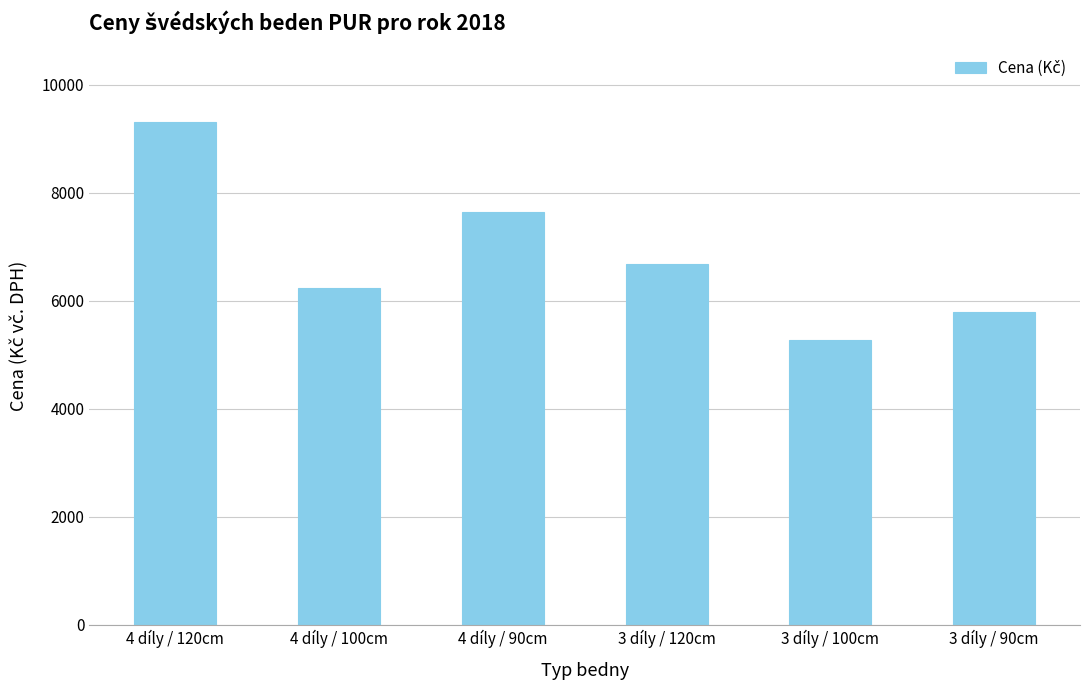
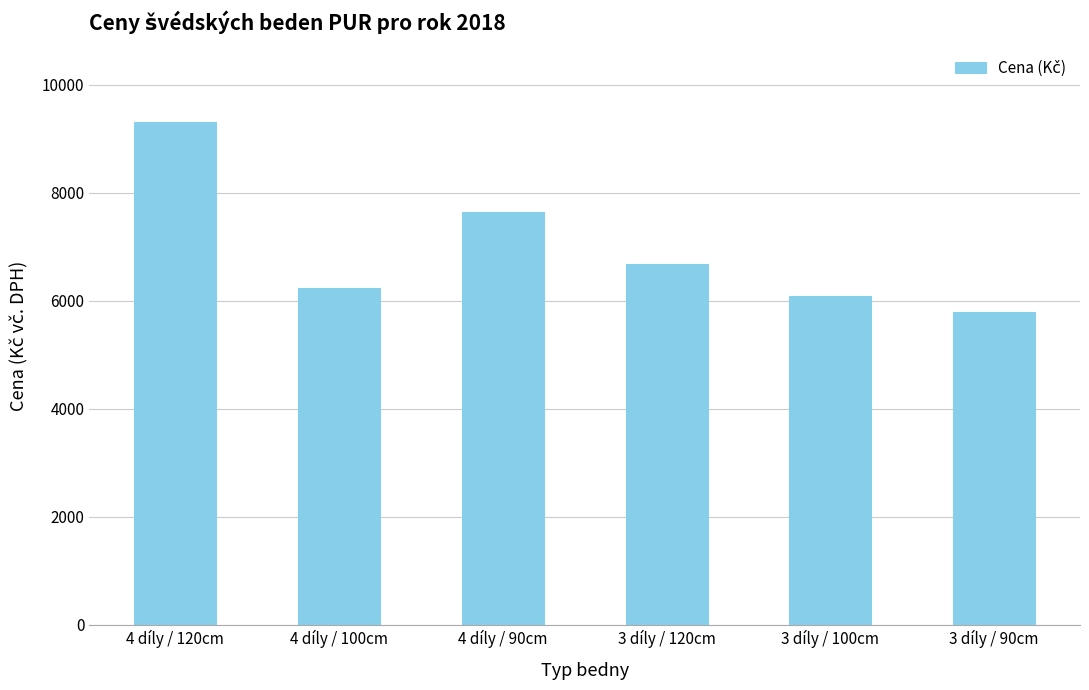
3 díly / 100cm: 5300 -> 6100
